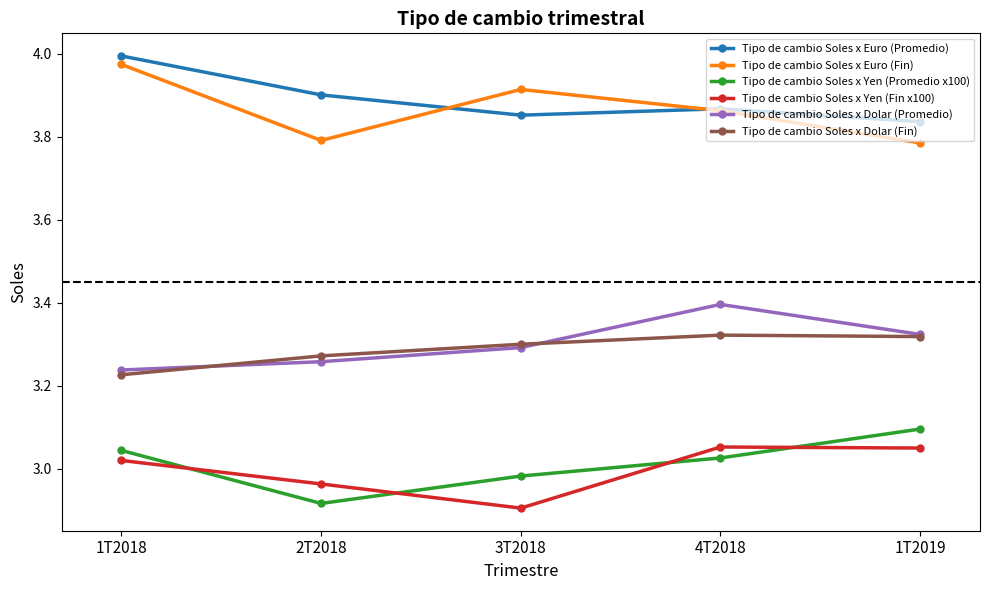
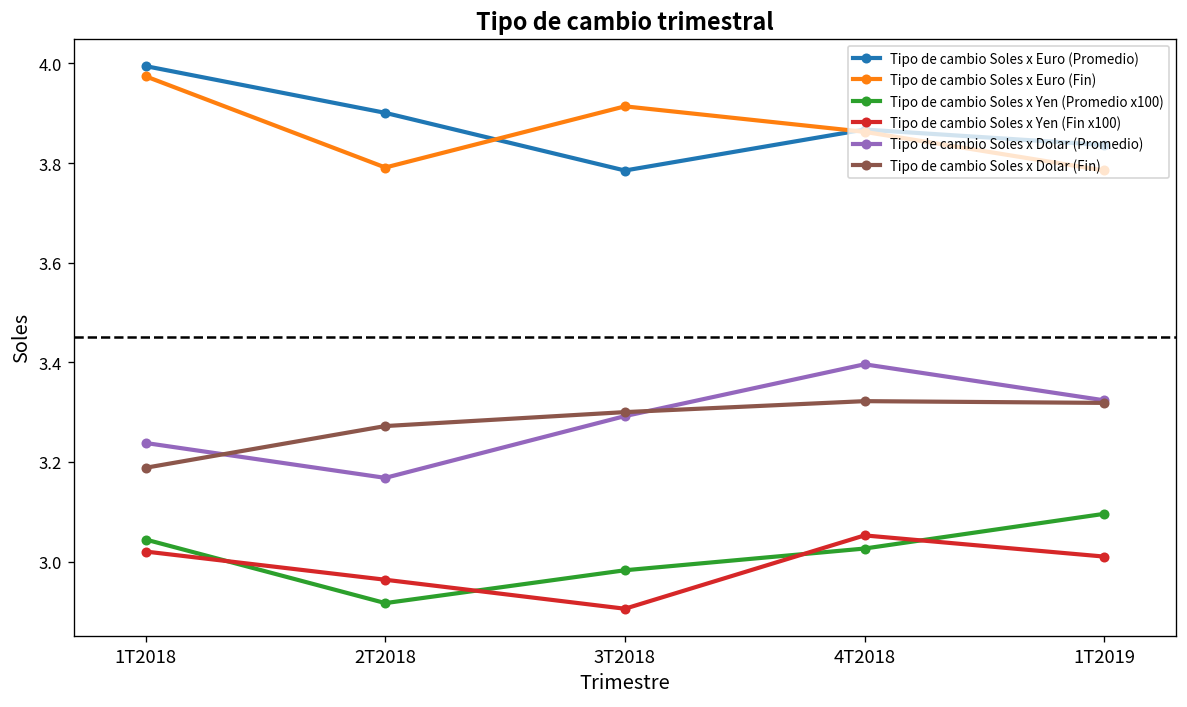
Tipo de cambio Soles x Dolar (Fin), 1T2018: 3.23 -> 3.19
Tipo de cambio Soles x Dolar (Promedio), 2T2018: 3.26 -> 3.17
Tipo de cambio Soles x Euro (Promedio), 3T2018: 3.85 -> 3.78
Tipo de cambio Soles x Yen (Fin x100), 1T2019: 3.05 -> 3.01
